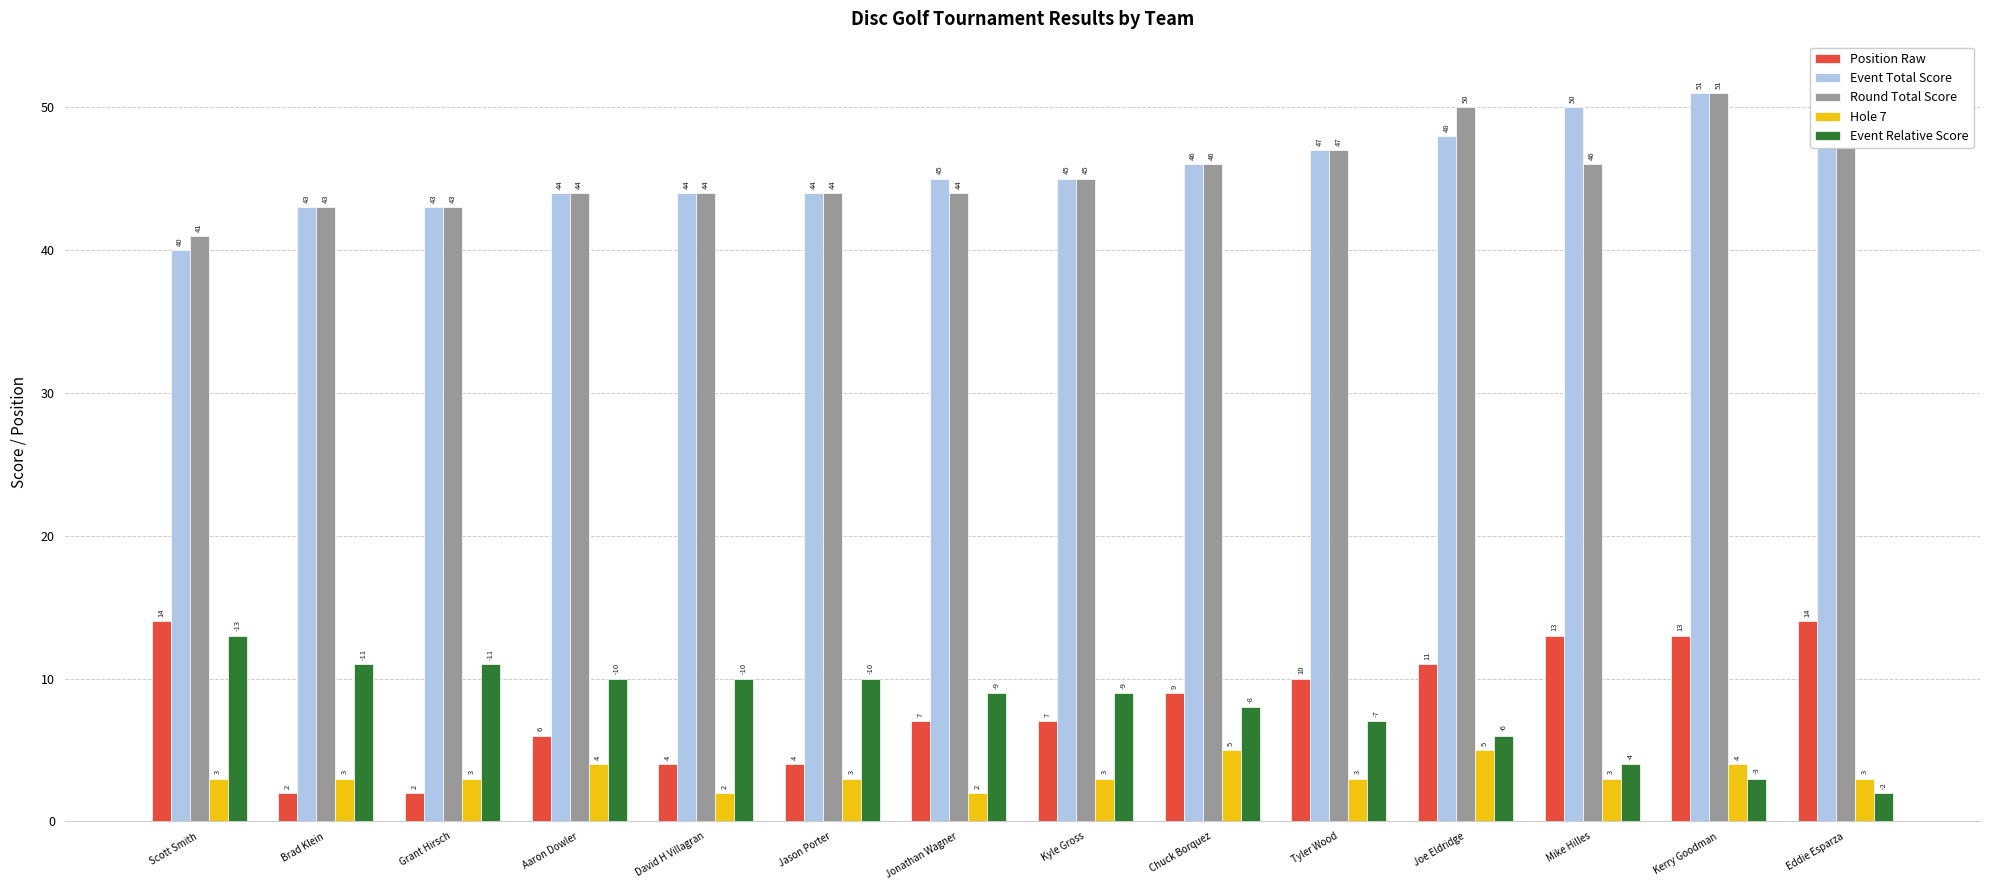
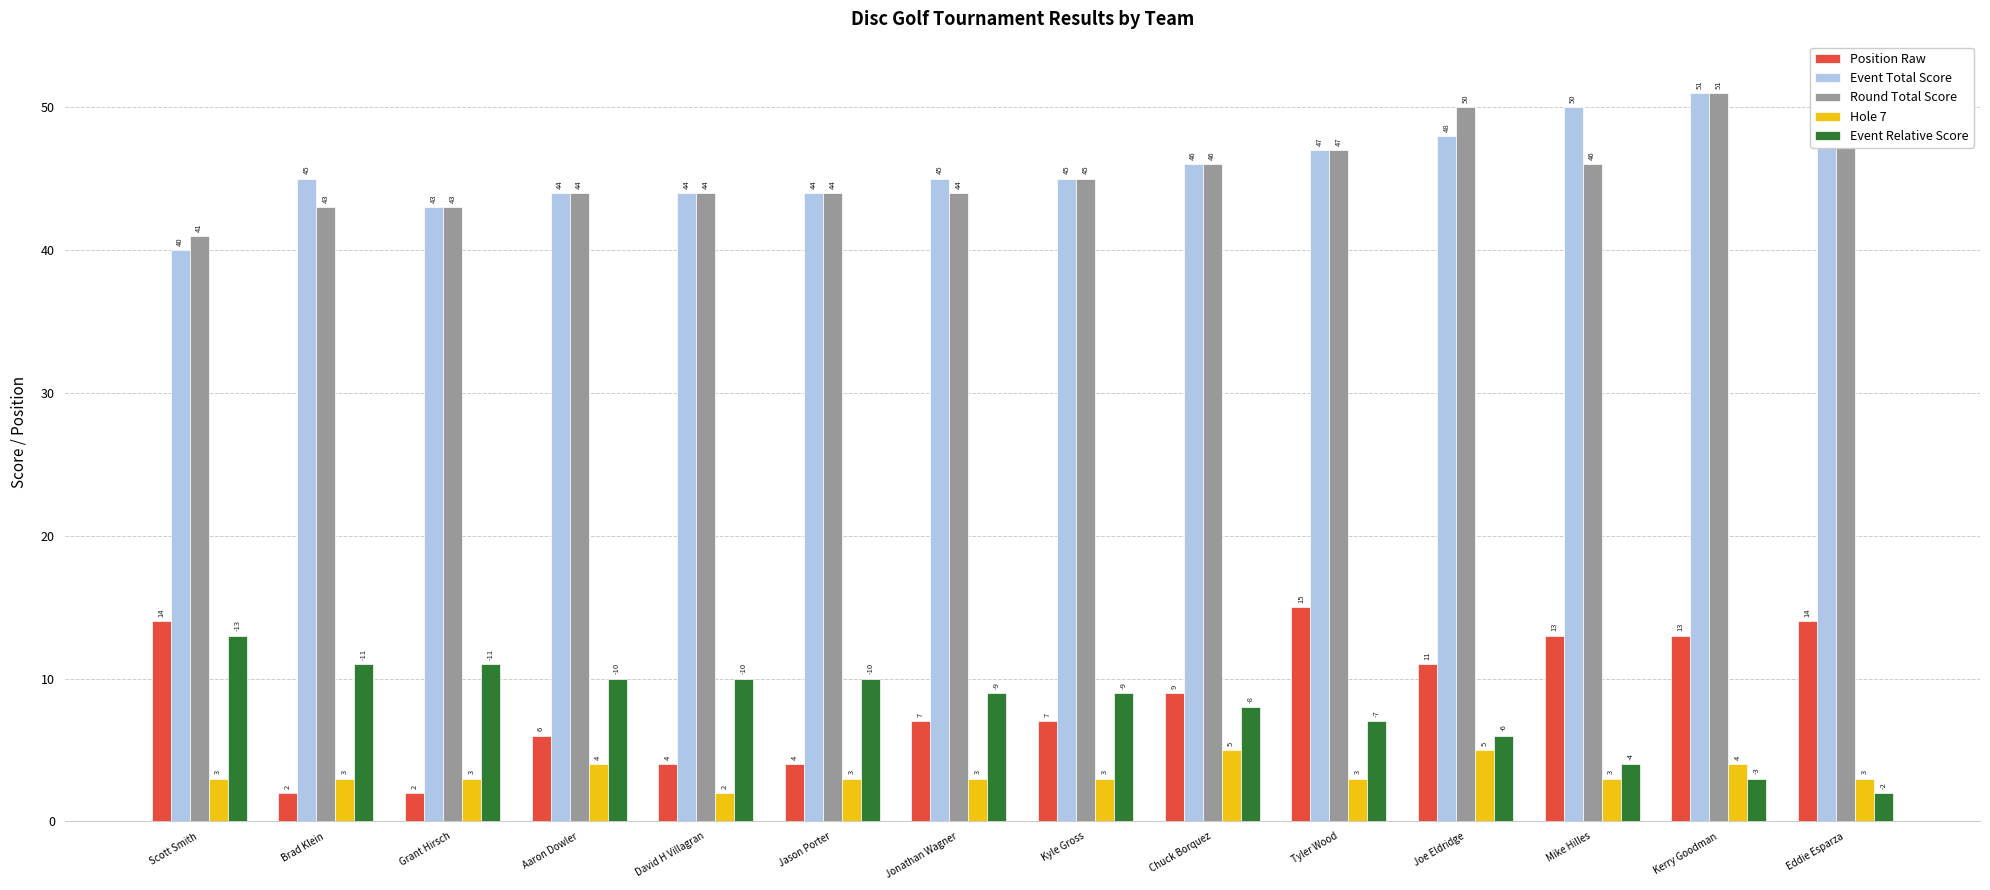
Event Total Score, Brad Klein: 43 -> 45
Hole 7, Jonathan Wagner: 2 -> 3
Position Raw, Tyler Wood: 10 -> 15
